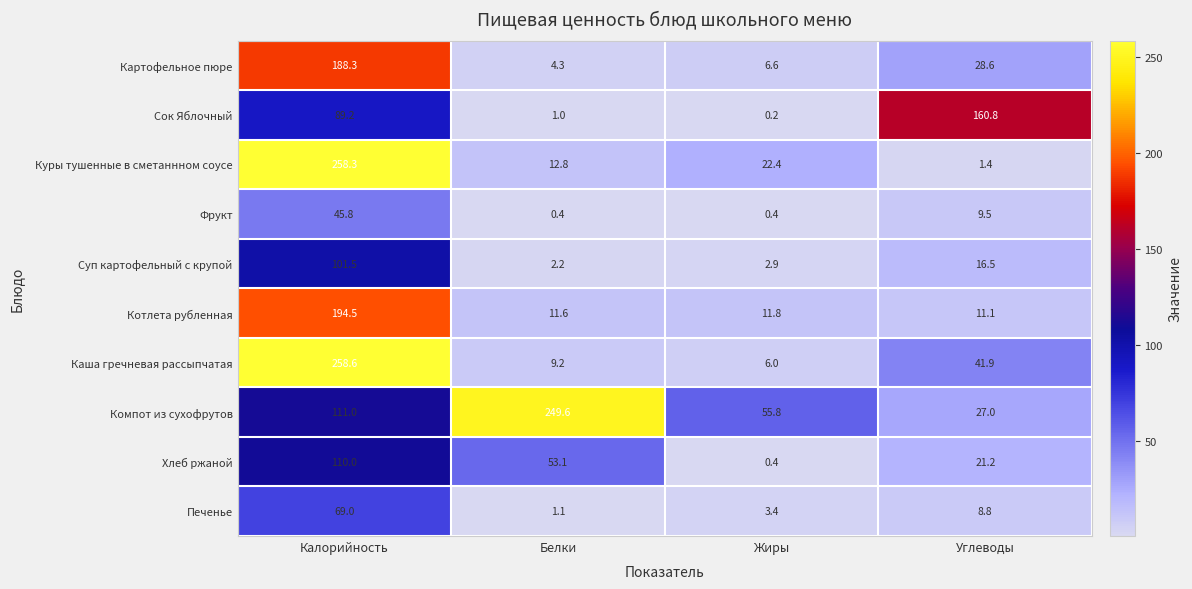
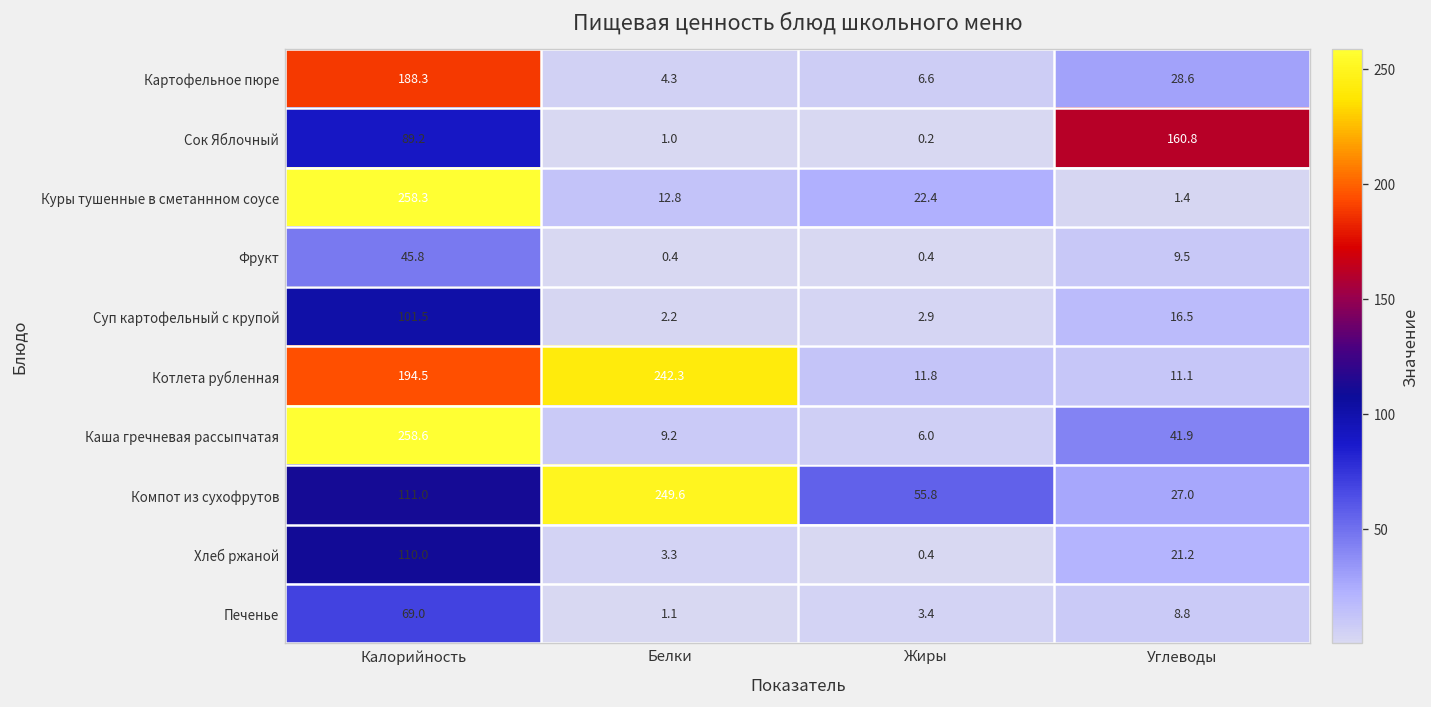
Котлета рубленная, Белки: 11.6 -> 242.3
Хлеб ржаной, Белки: 53.1 -> 3.3
